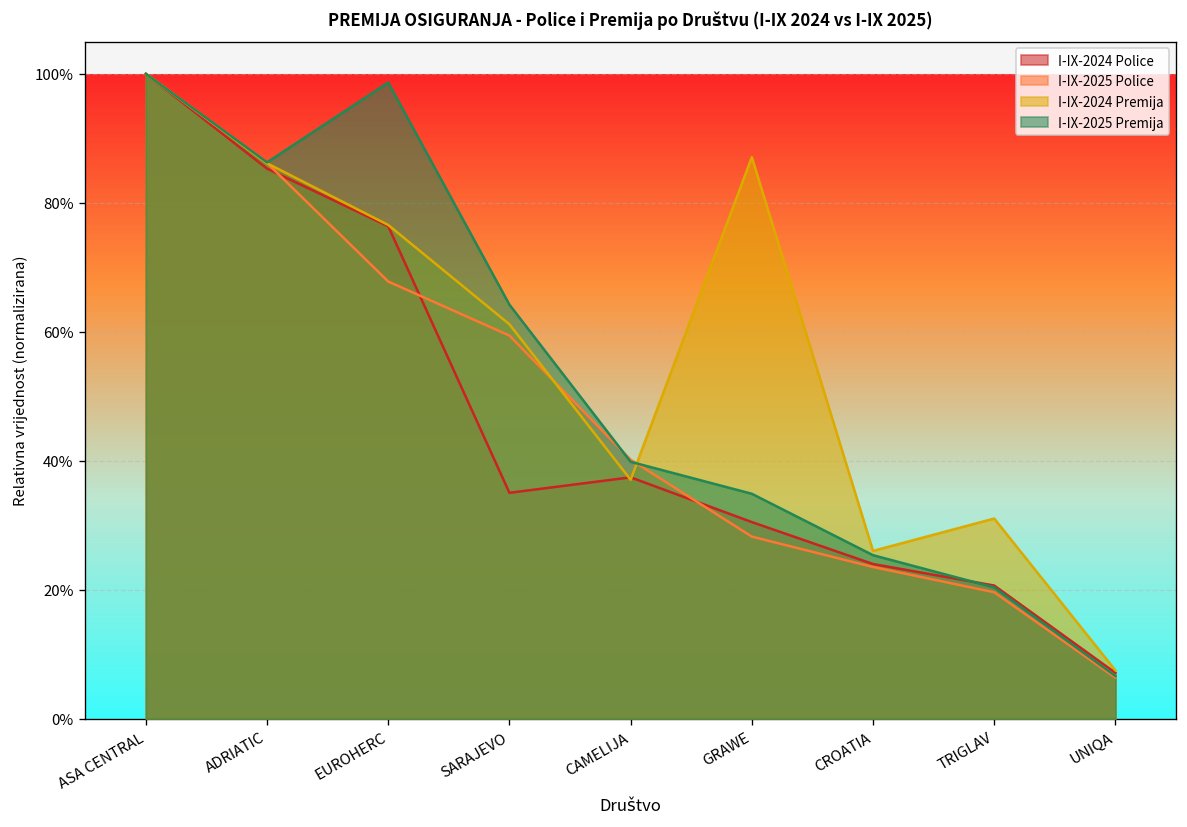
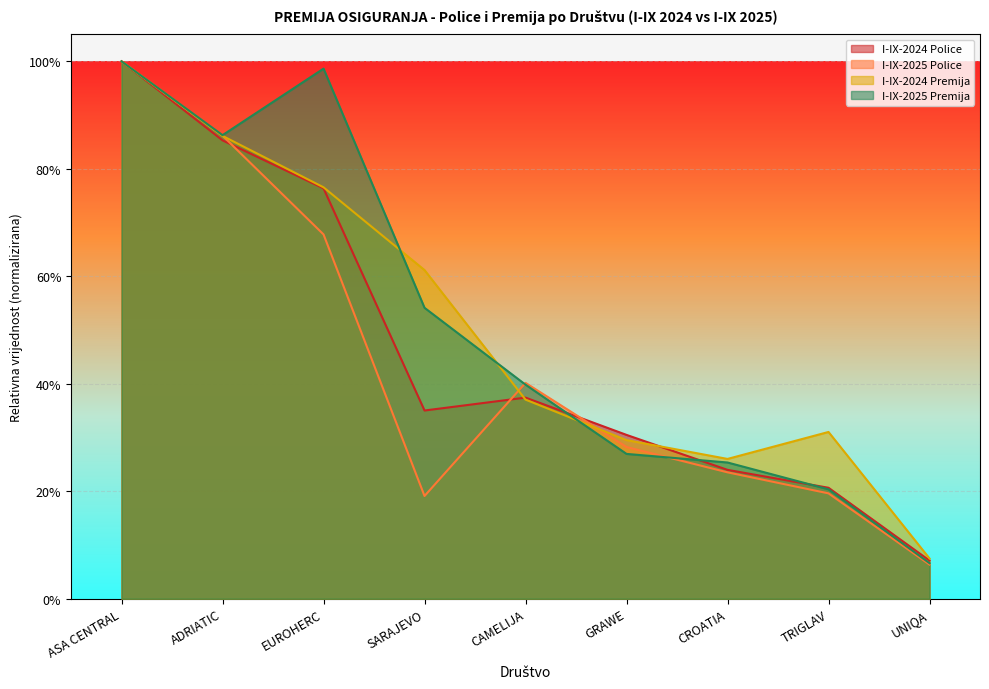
I-IX-2025 Police, SARAJEVO: 59% -> 19%
I-IX-2025 Premija, SARAJEVO: 64% -> 54%
I-IX-2024 Premija, GRAWE: 87% -> 30%
I-IX-2025 Premija, GRAWE: 35% -> 27%
